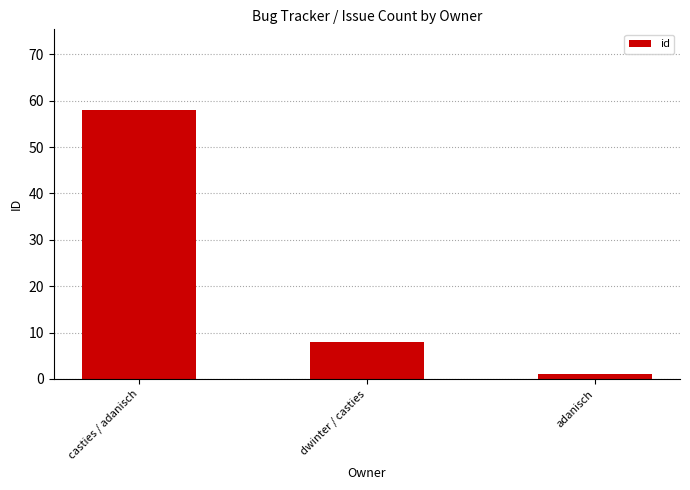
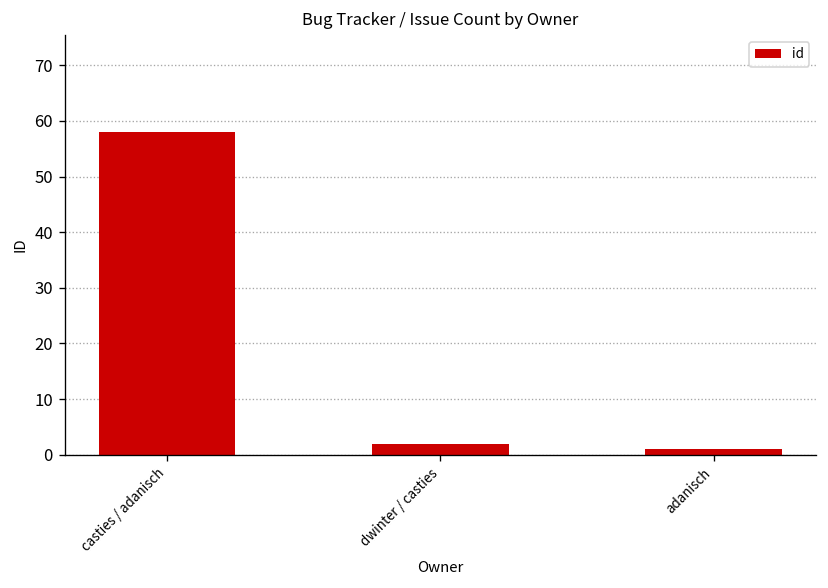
dwinter / casties: 8 -> 2
